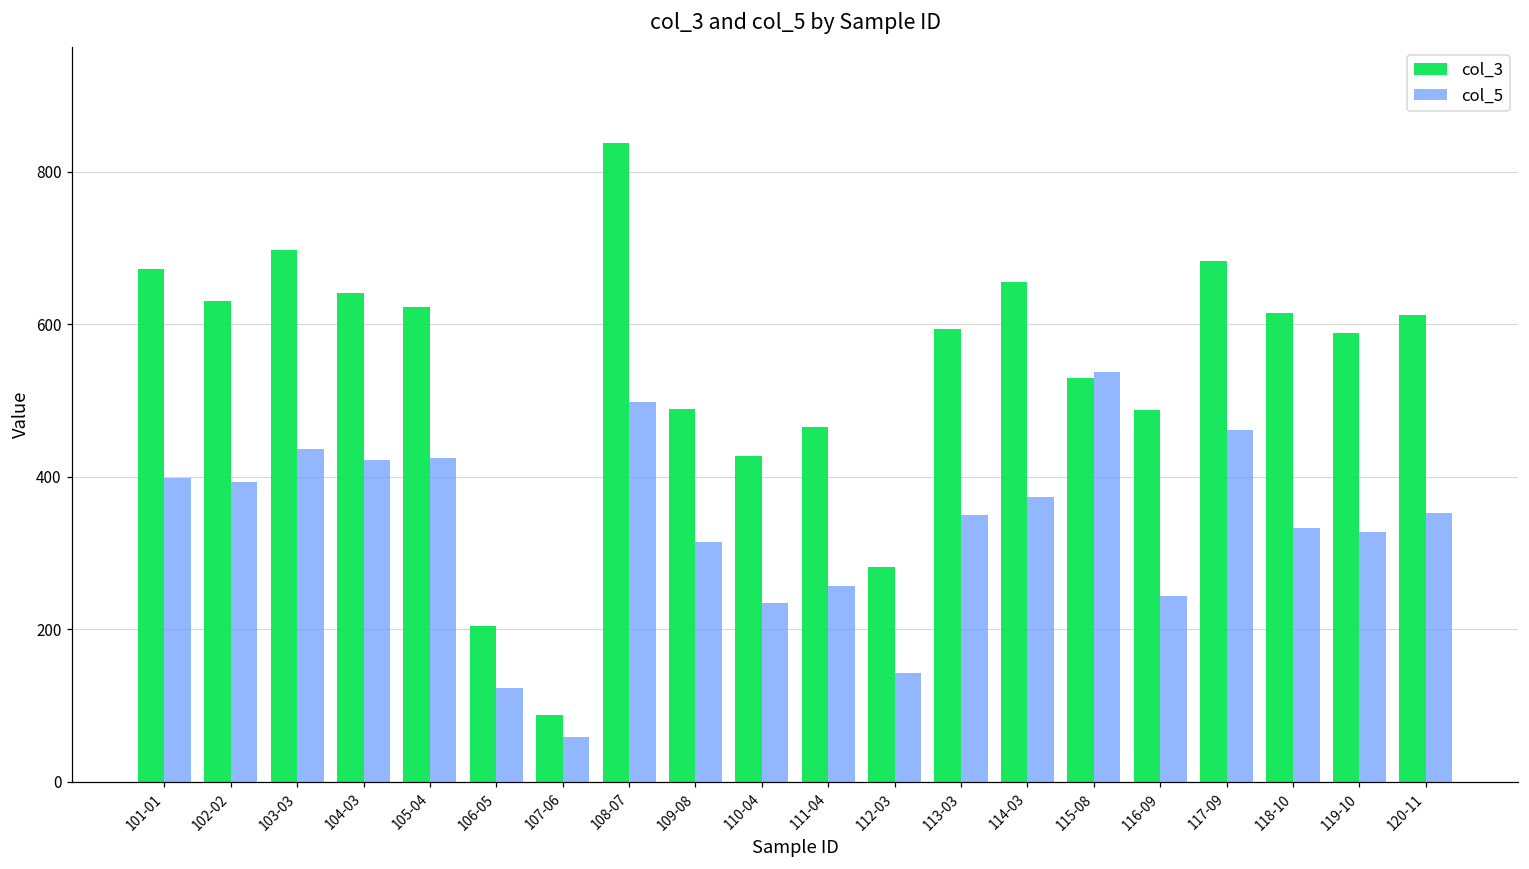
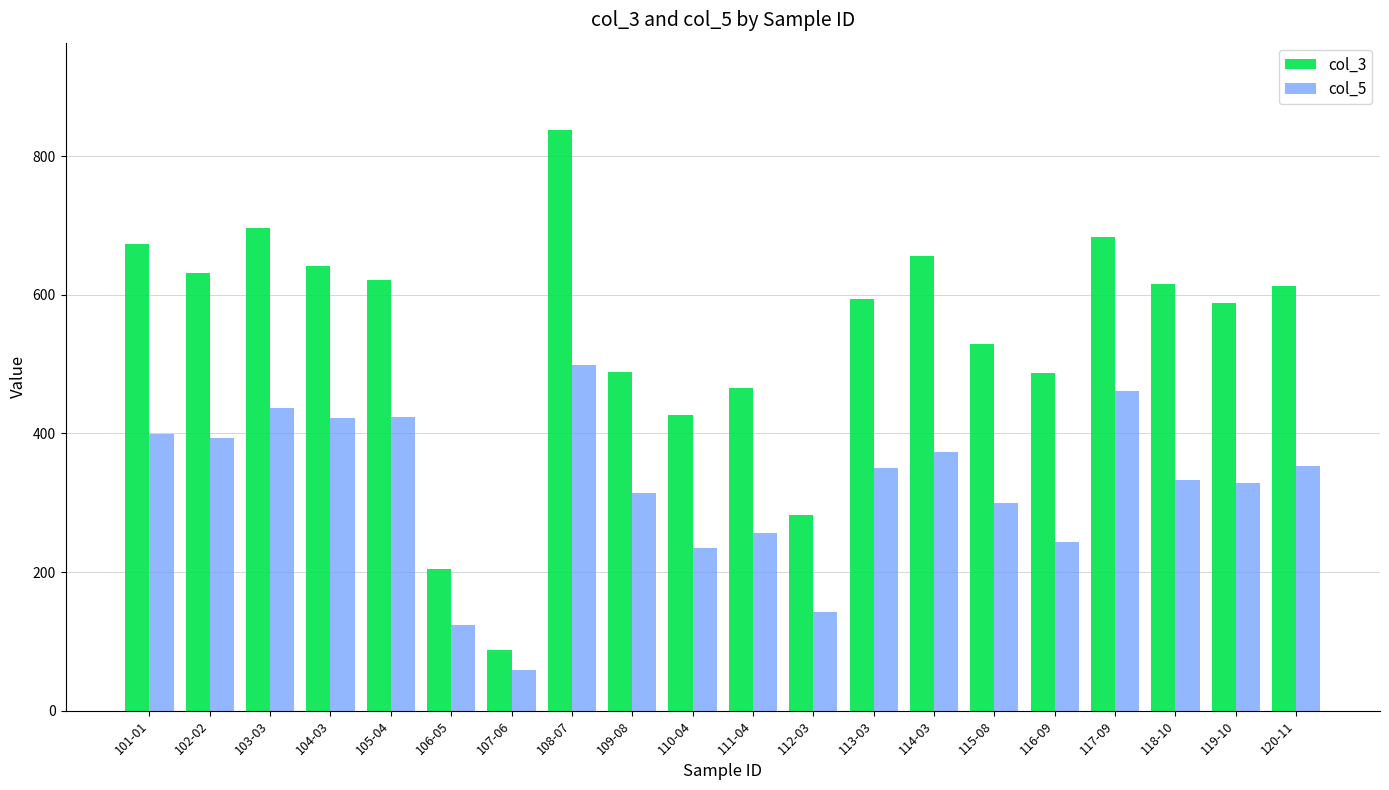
col_5, 115-08: 540 -> 300
